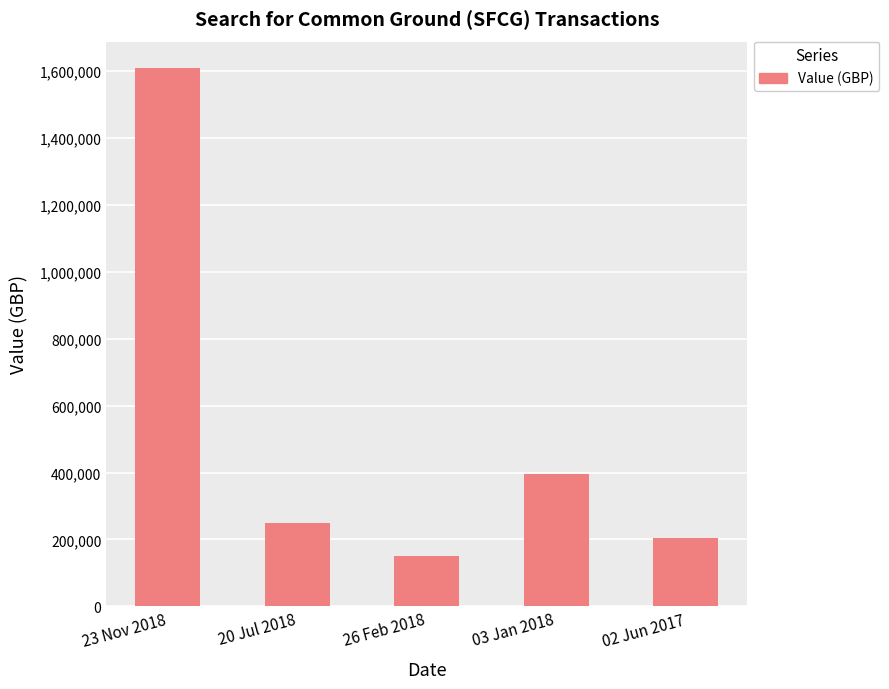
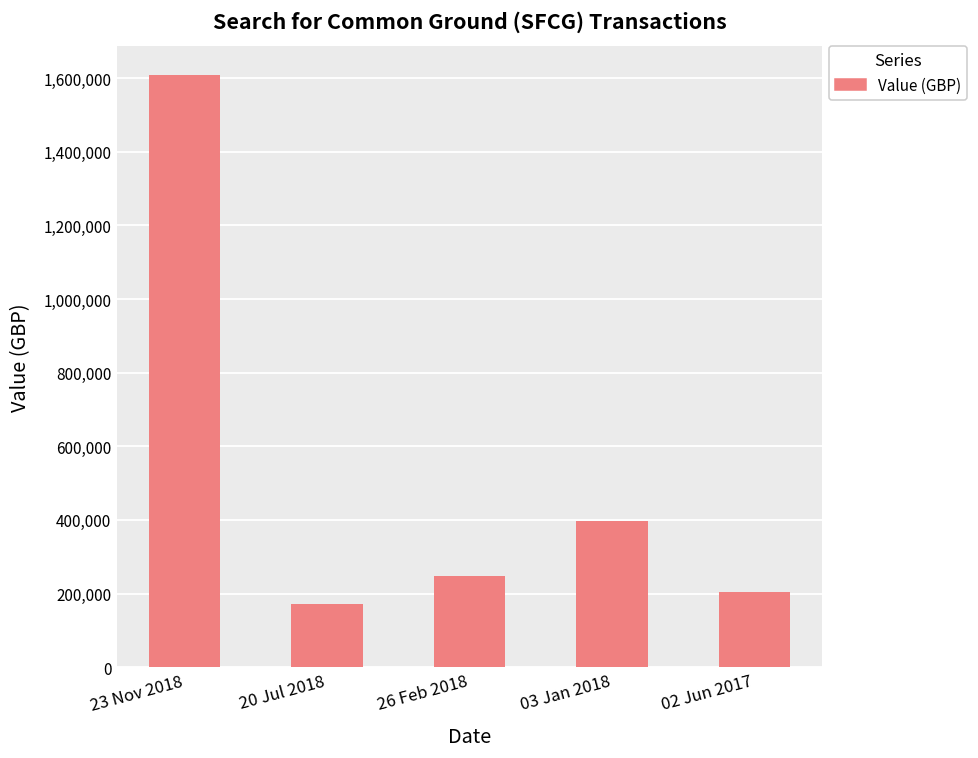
20 Jul 2018: 250,000 -> 170,000
26 Feb 2018: 150,000 -> 250,000
